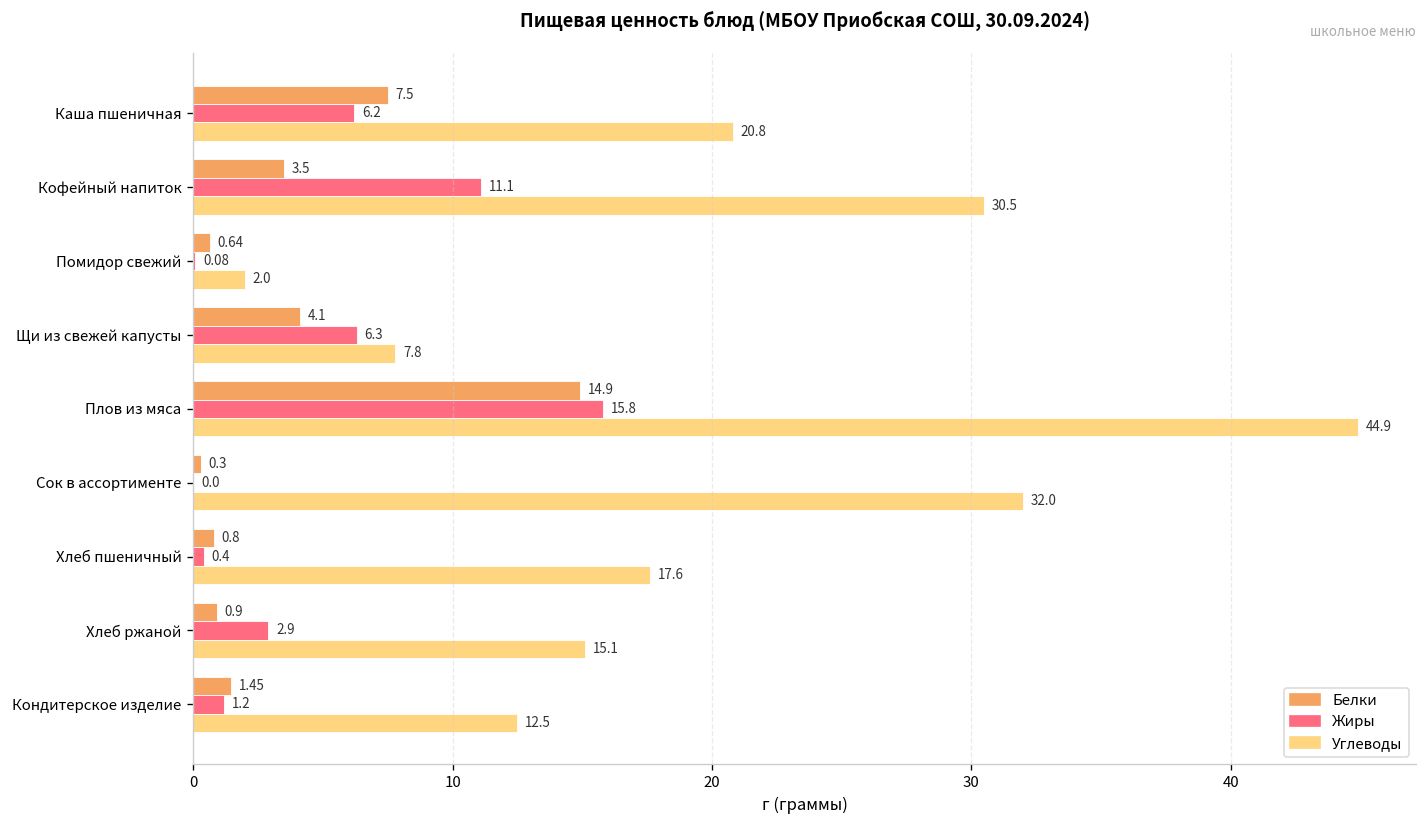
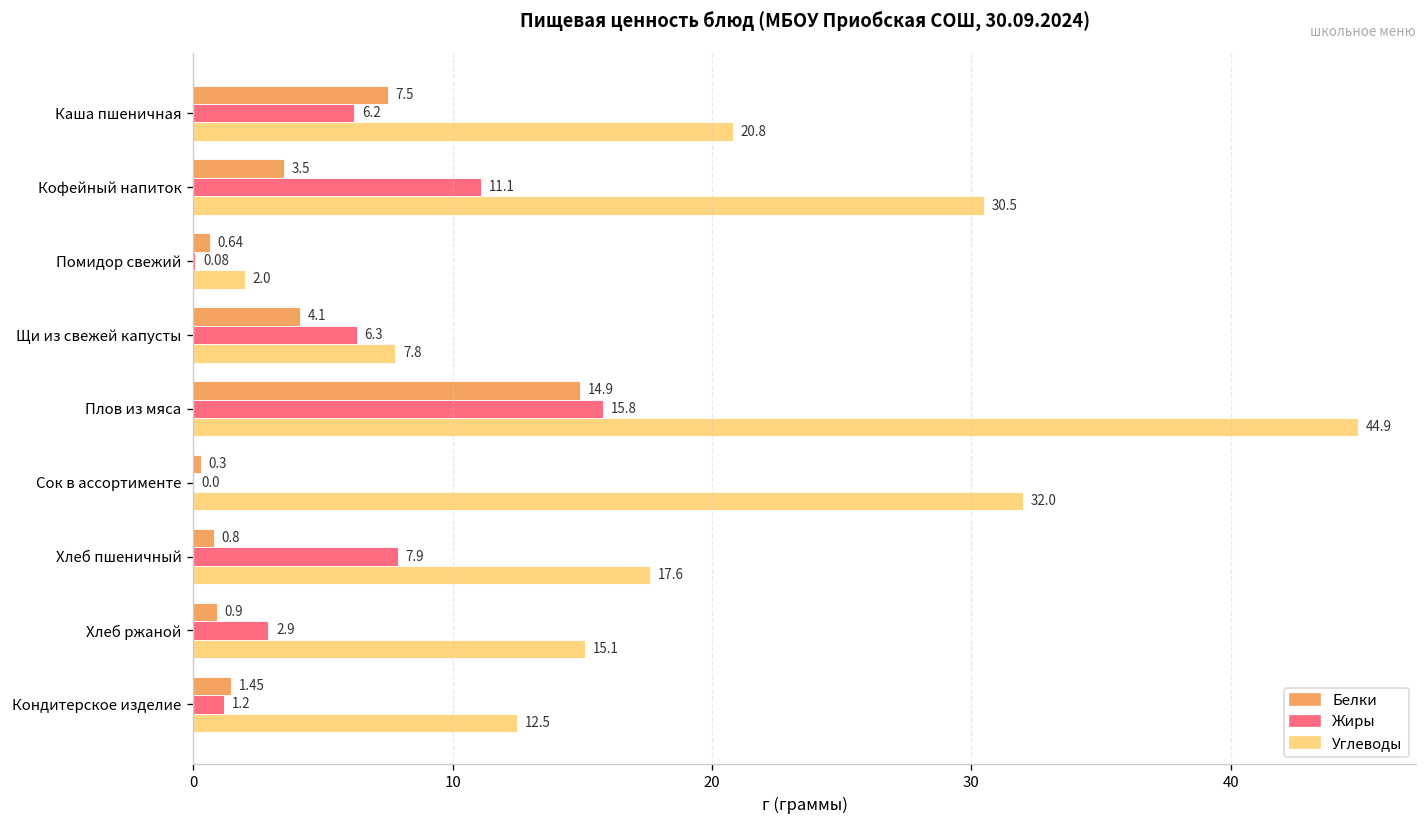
Жиры, Хлеб пшеничный: 0.4 -> 7.9
